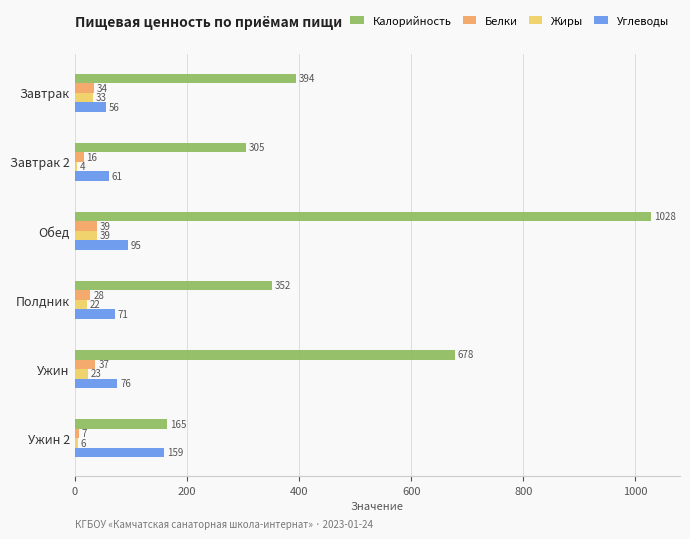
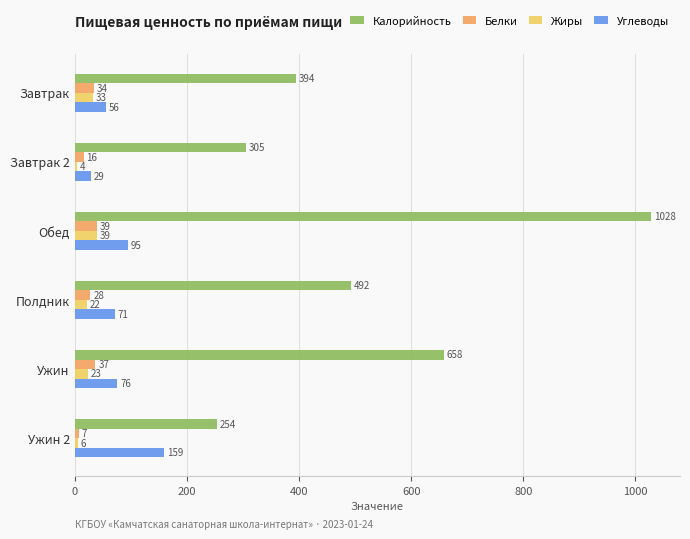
Углеводы, Завтрак 2: 61 -> 29
Калорийность, Полдник: 352 -> 492
Калорийность, Ужин: 678 -> 658
Калорийность, Ужин 2: 165 -> 254
